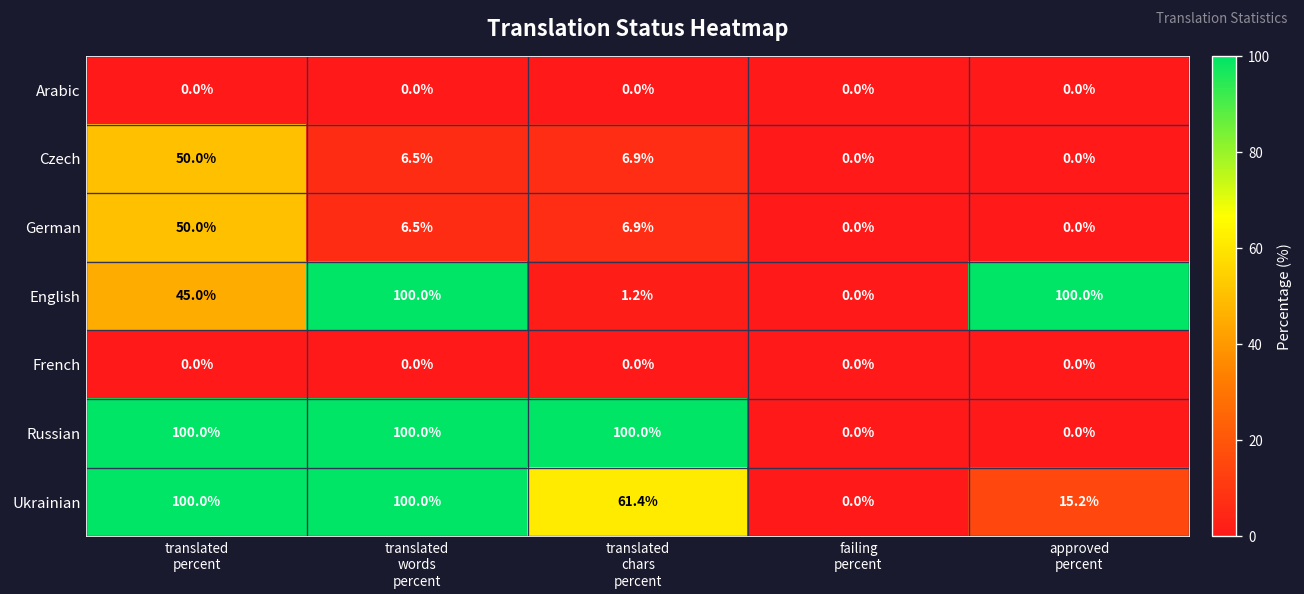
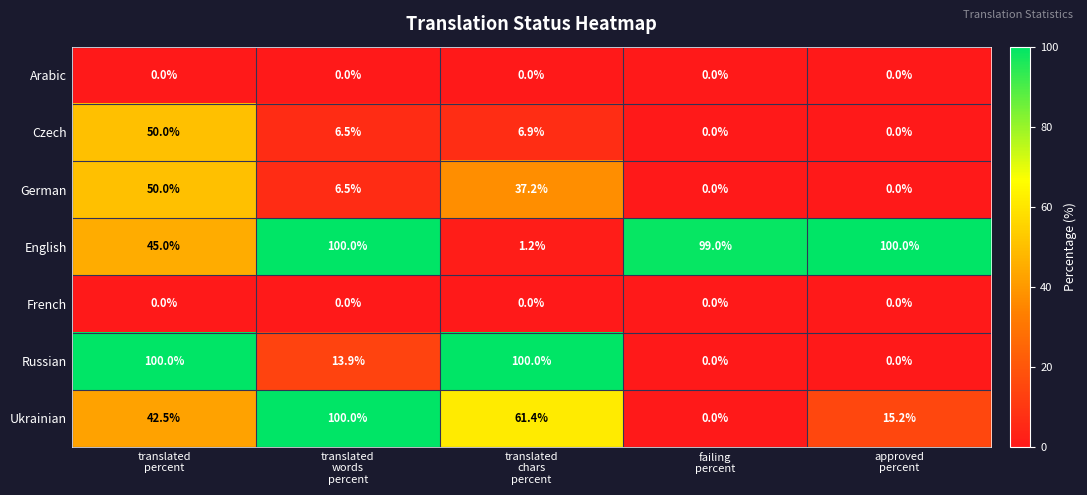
German, translated chars percent: 6.9% -> 37.2%
English, failing percent: 0.0% -> 99.0%
Russian, translated words percent: 100.0% -> 13.9%
Ukrainian, translated percent: 100.0% -> 42.5%
